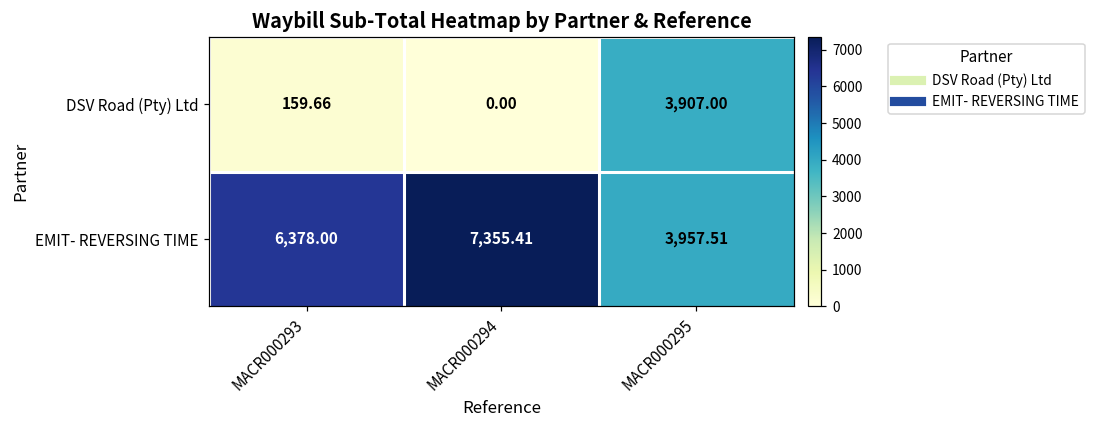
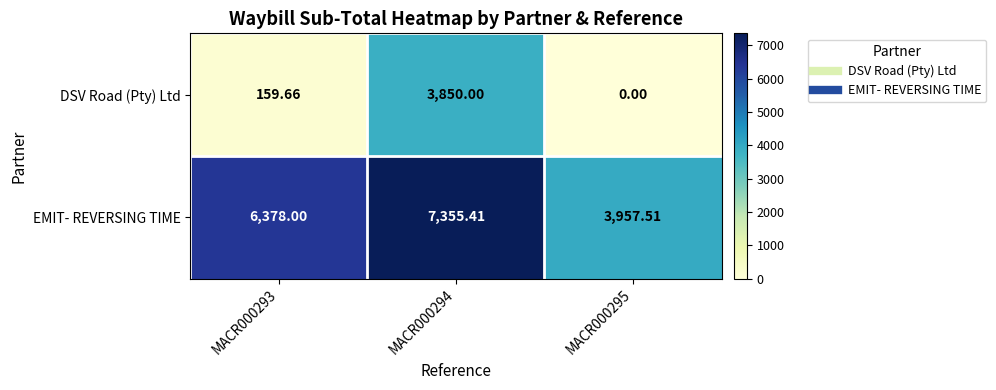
DSV Road (Pty) Ltd, MACR000294: 0.00 -> 3,850.00
DSV Road (Pty) Ltd, MACR000295: 3,907.00 -> 0.00
